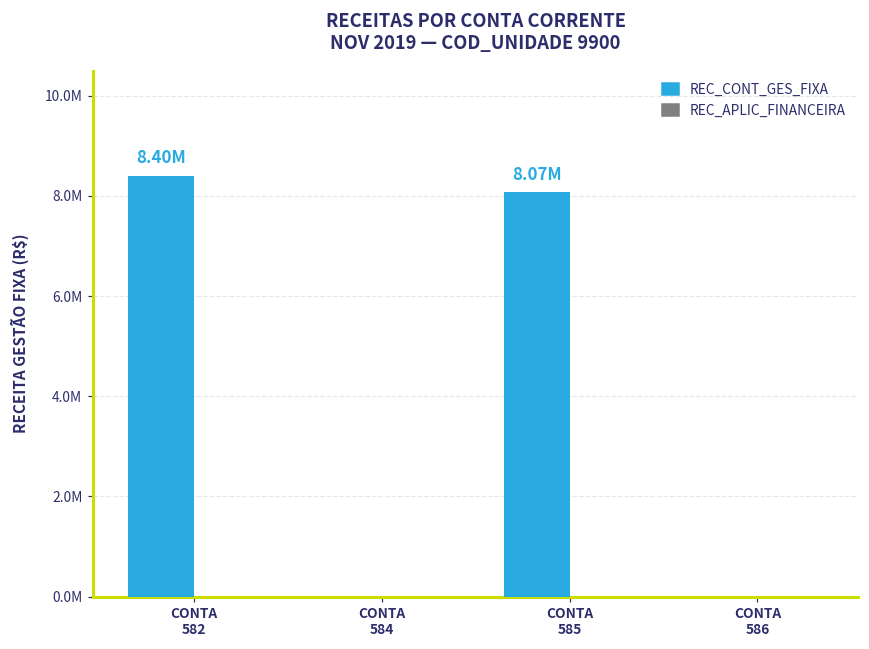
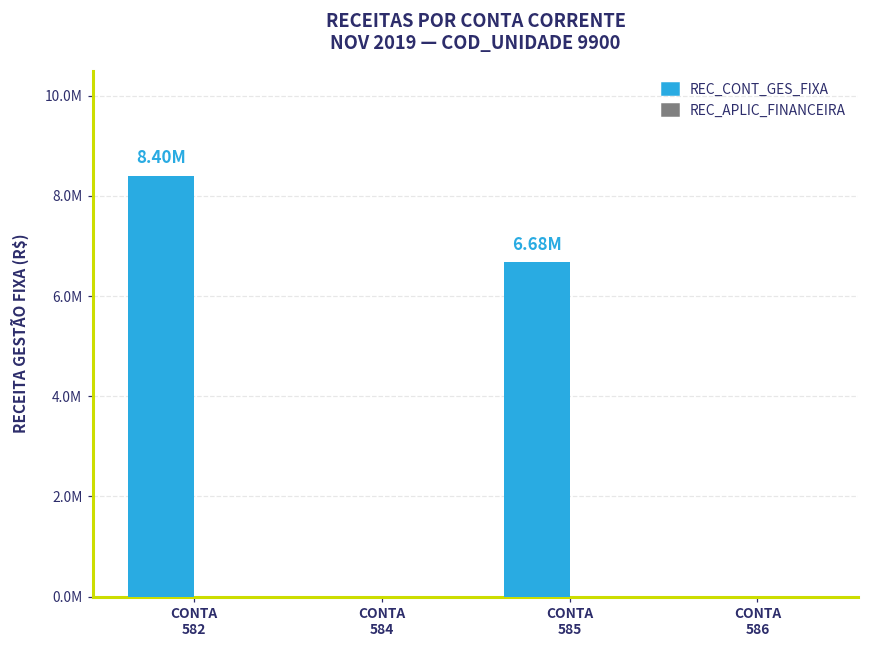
REC_CONT_GES_FIXA, CONTA 585: 8.07M -> 6.68M
